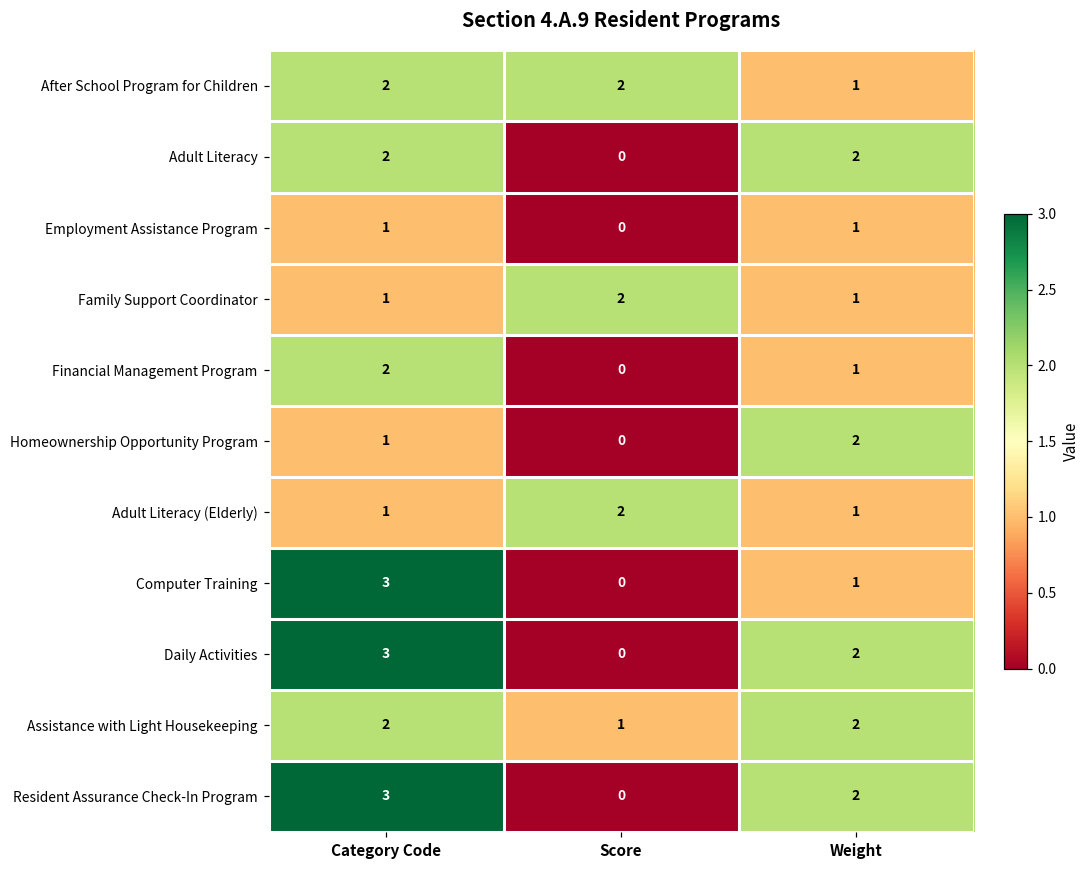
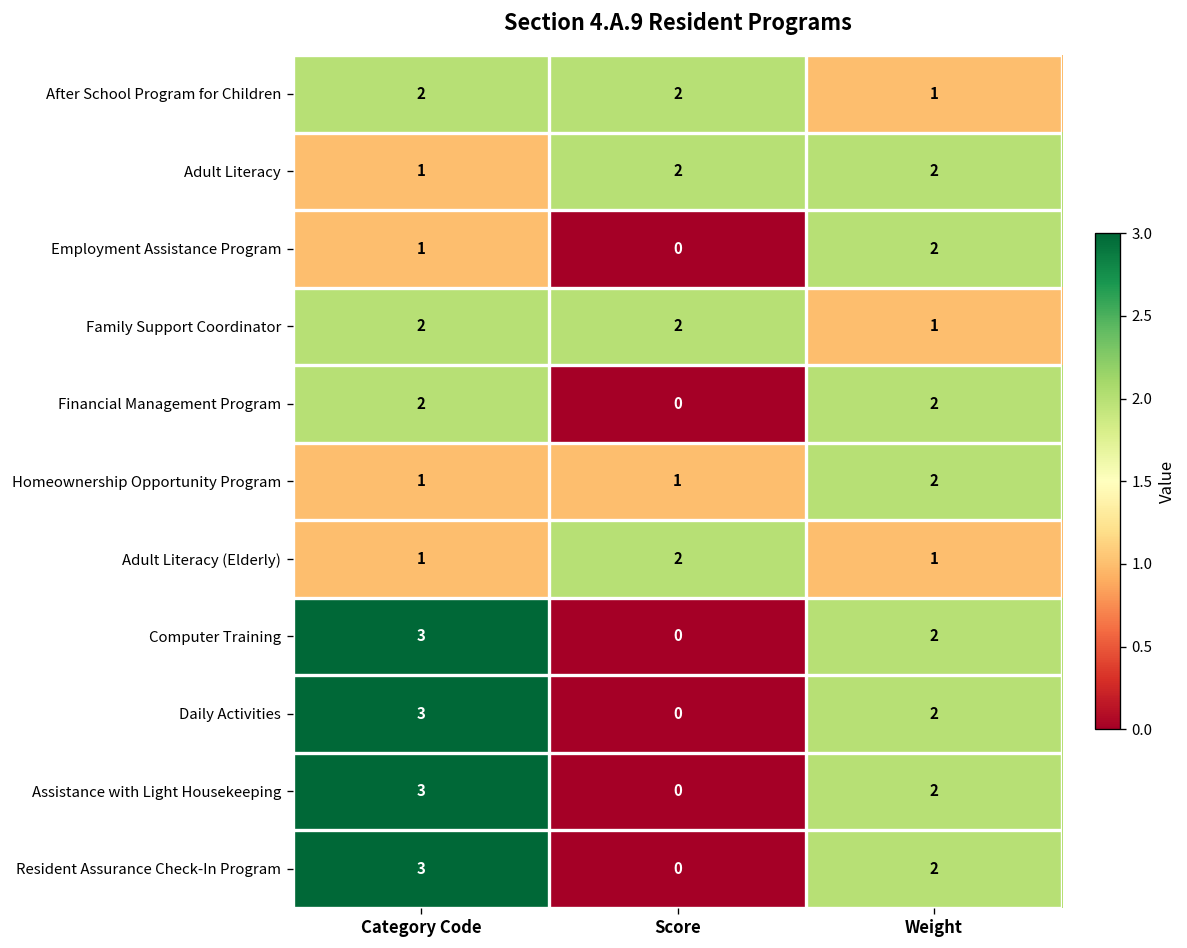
Adult Literacy, Category Code: 2 -> 1
Adult Literacy, Score: 0 -> 2
Employment Assistance Program, Weight: 1 -> 2
Family Support Coordinator, Category Code: 1 -> 2
Financial Management Program, Weight: 1 -> 2
Homeownership Opportunity Program, Score: 0 -> 1
Computer Training, Weight: 1 -> 2
Assistance with Light Housekeeping, Category Code: 2 -> 3
Assistance with Light Housekeeping, Score: 1 -> 0
